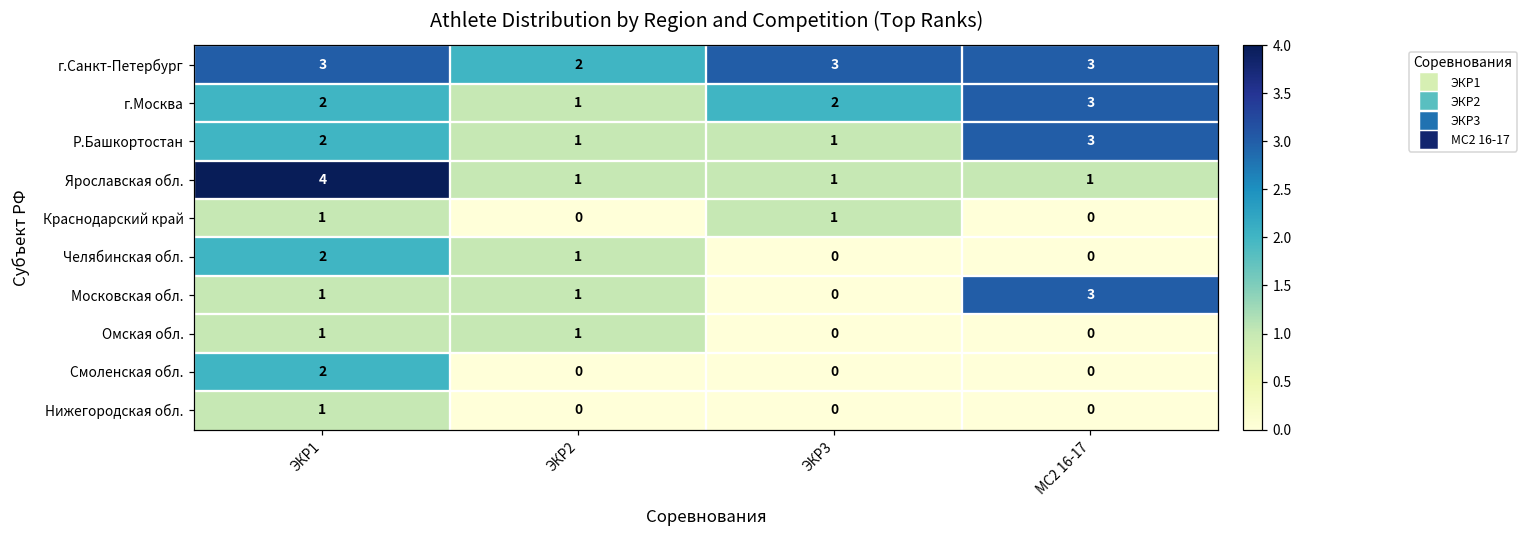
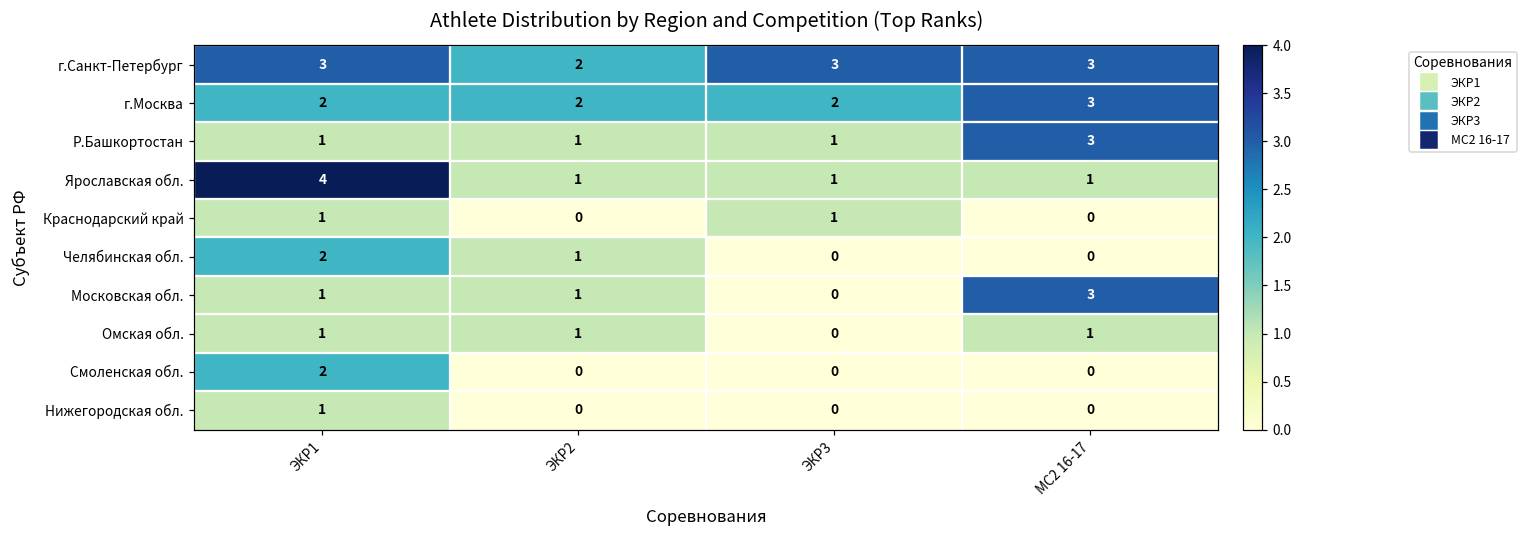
г.Москва, ЭКР2: 1 -> 2
Р.Башкортостан, ЭКР1: 2 -> 1
Омская обл., МС2 16-17: 0 -> 1
